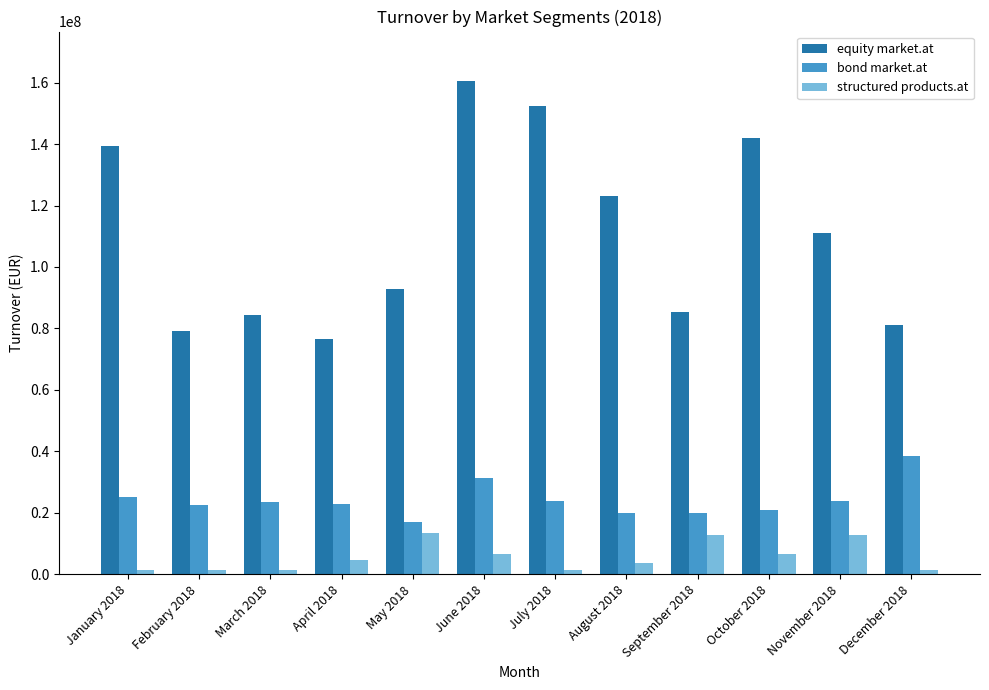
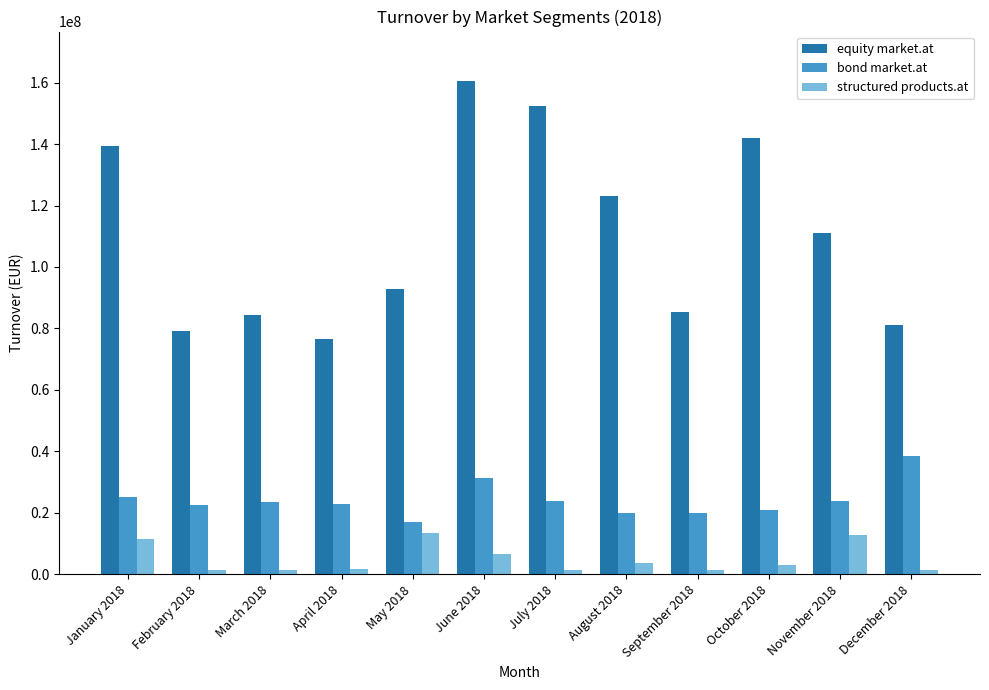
structured products.at, January 2018: 1000000 -> 11000000
structured products.at, April 2018: 5000000 -> 2000000
structured products.at, September 2018: 13000000 -> 1000000
structured products.at, October 2018: 7000000 -> 3000000
